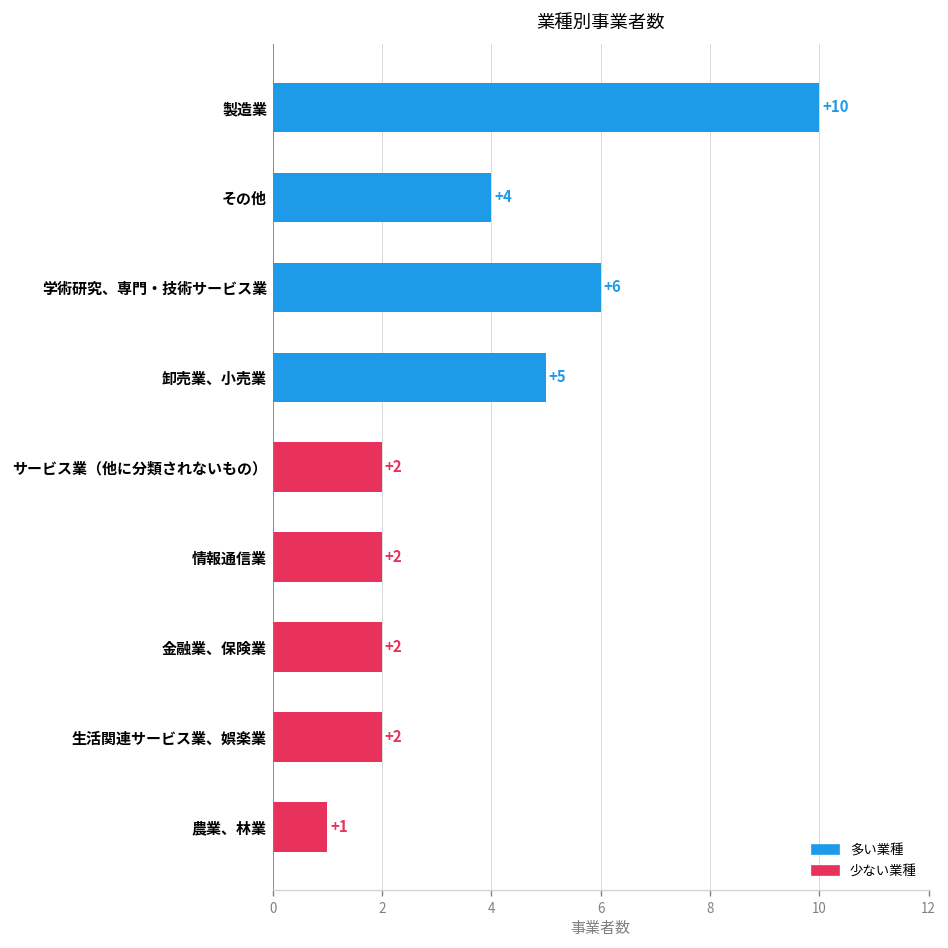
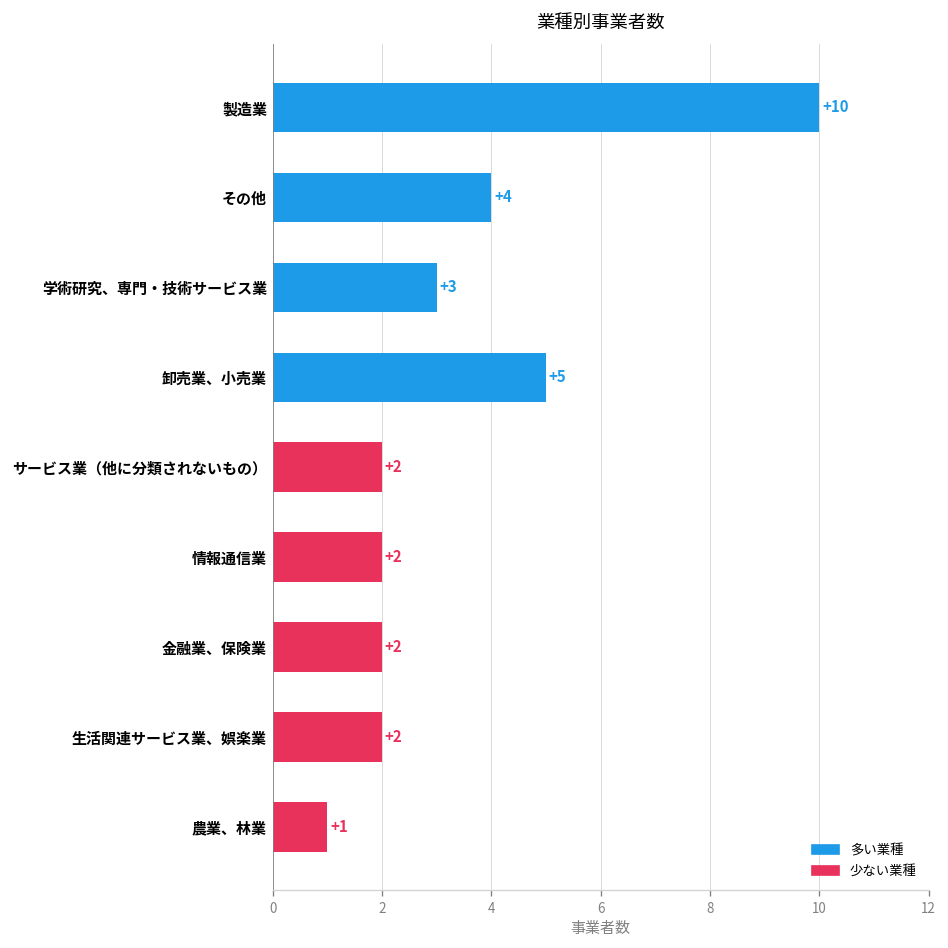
学術研究、専門・技術サービス業: +6 -> +3
